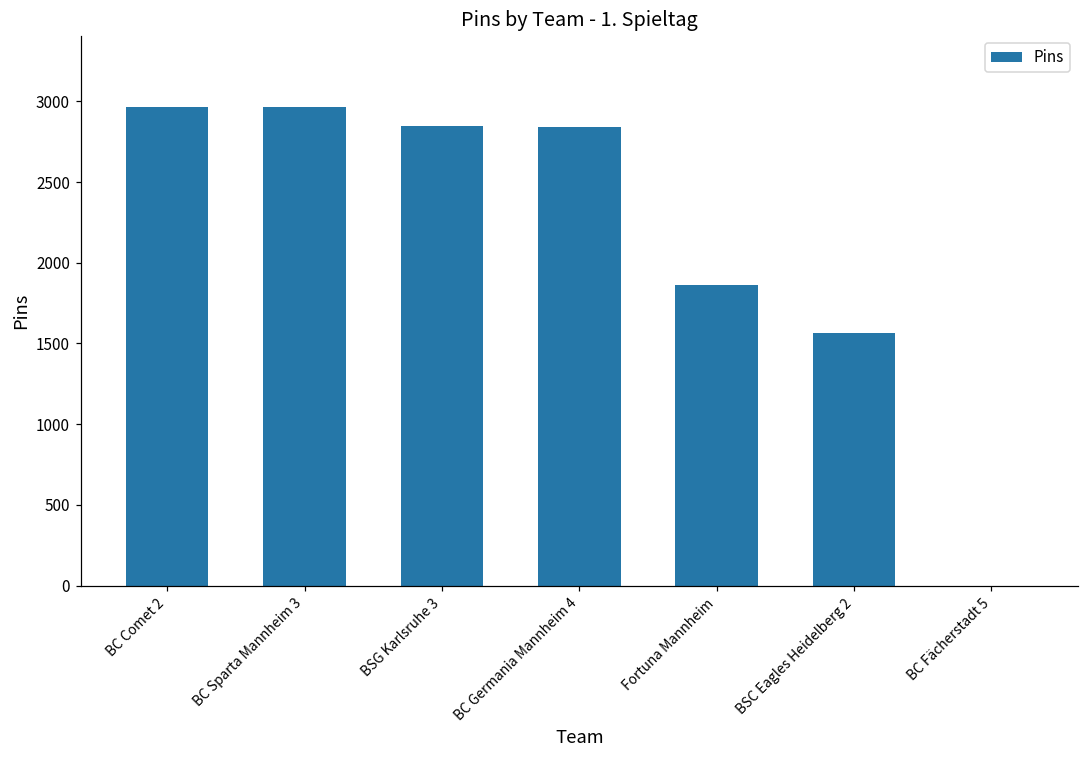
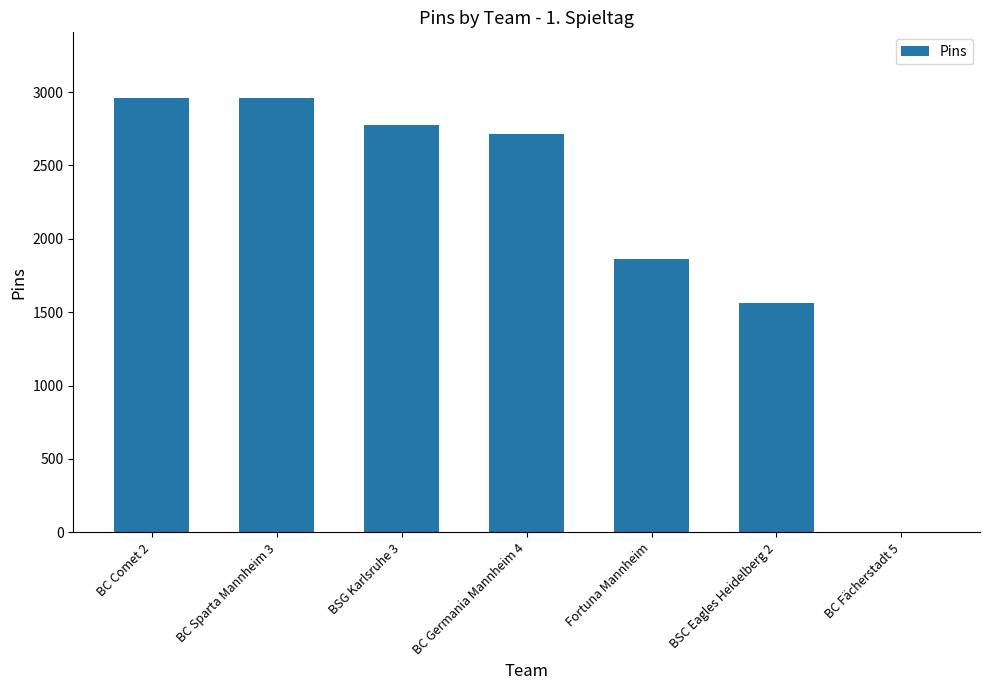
BSG Karlsruhe 3: 2850 -> 2770
BC Germania Mannheim 4: 2840 -> 2720
